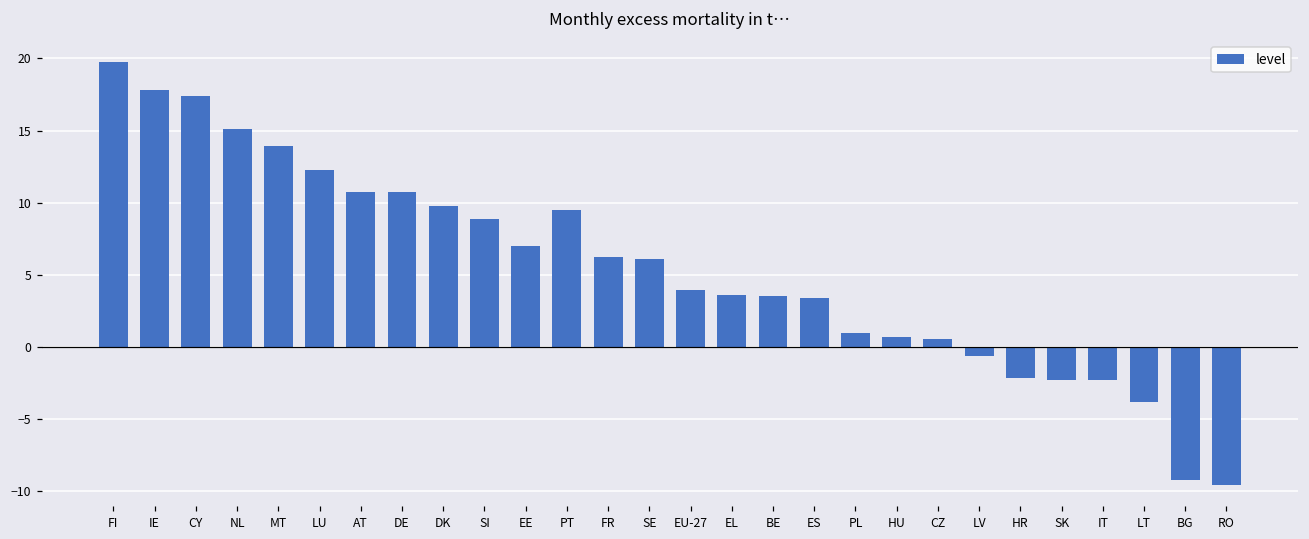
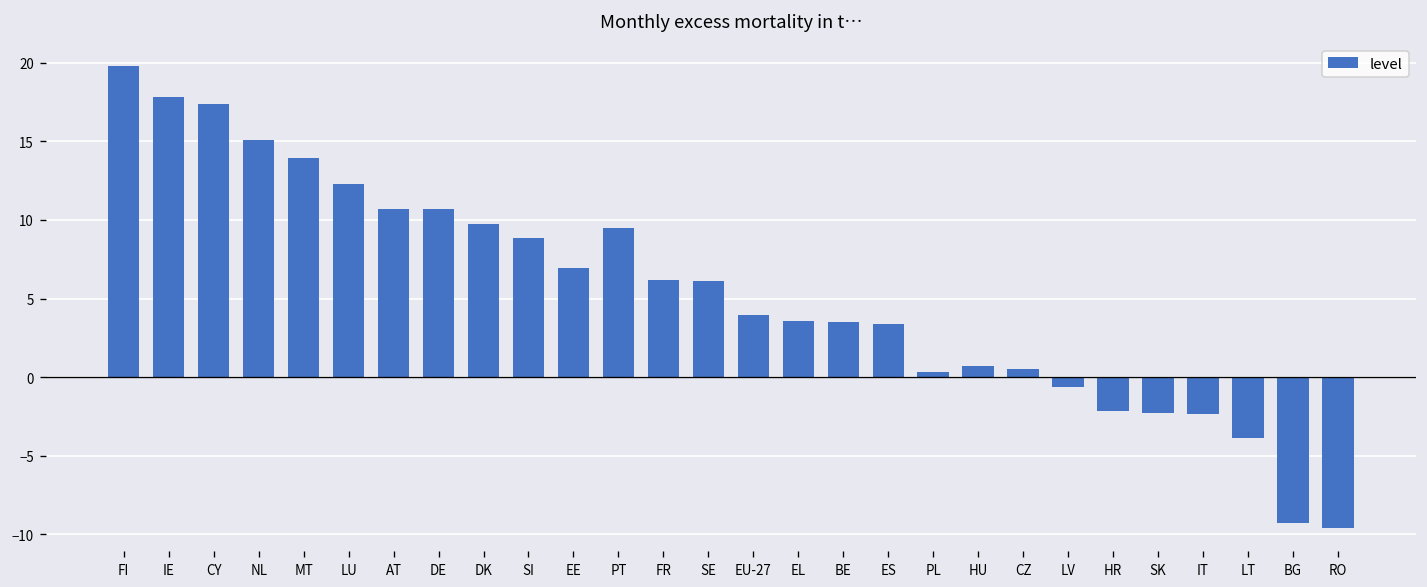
PL: 0.9 -> 0.3
